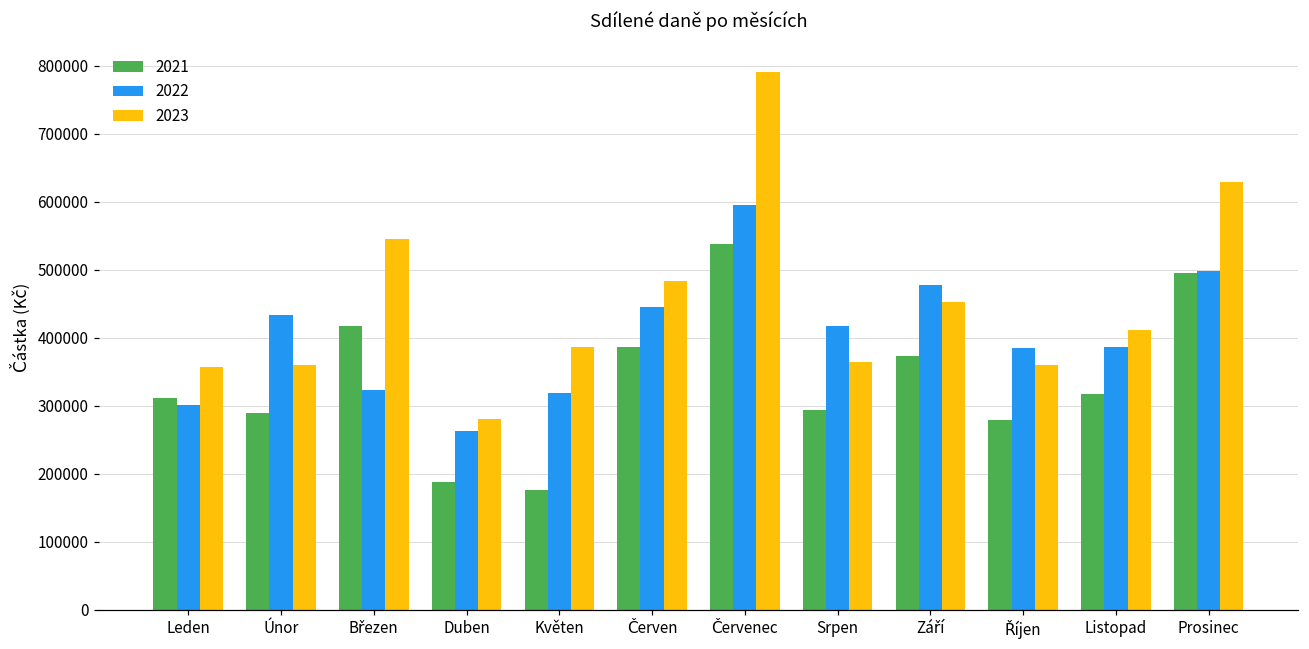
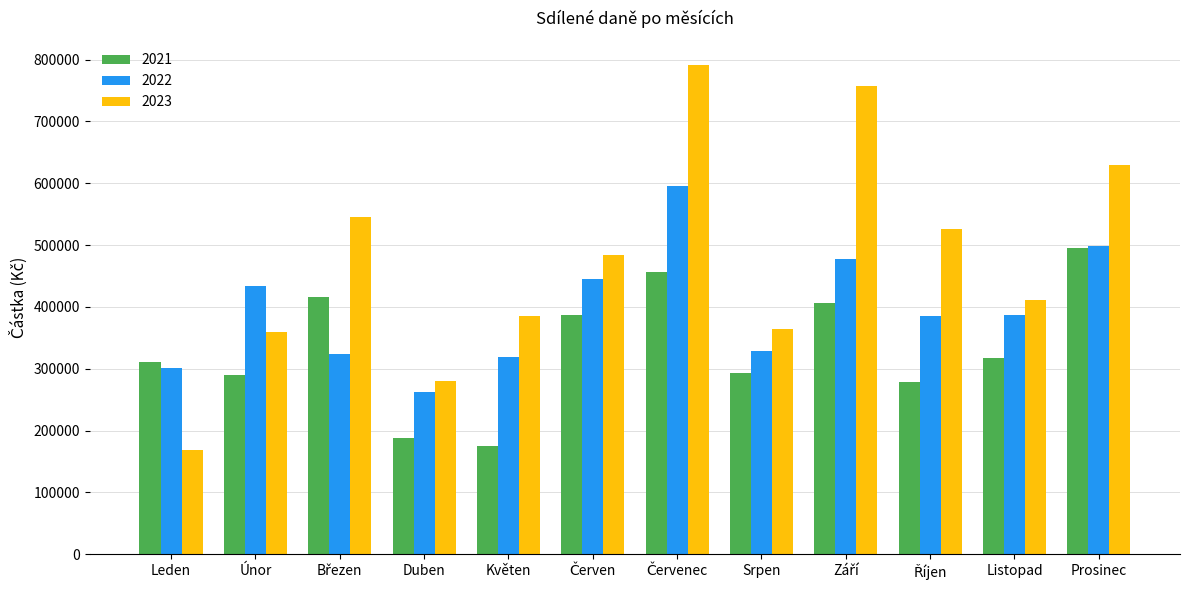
2023, Leden: 360000 -> 170000
2021, Červenec: 540000 -> 460000
2022, Srpen: 420000 -> 330000
2021, Září: 370000 -> 410000
2023, Září: 450000 -> 760000
2023, Říjen: 360000 -> 530000
